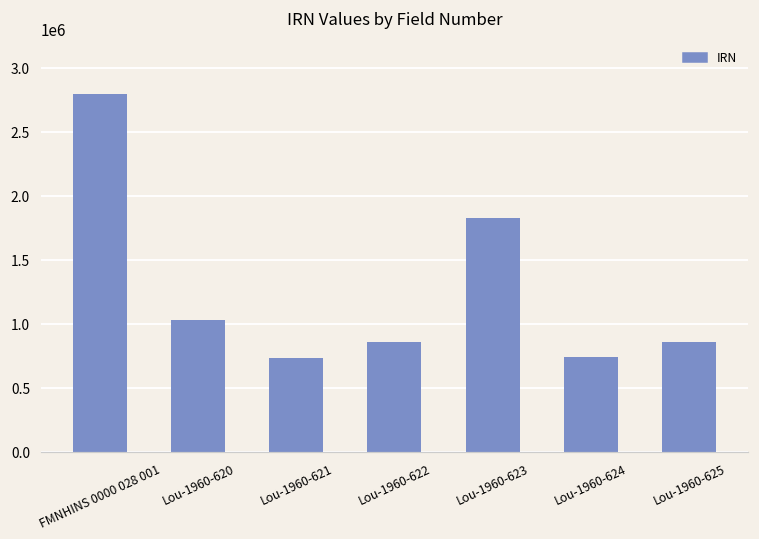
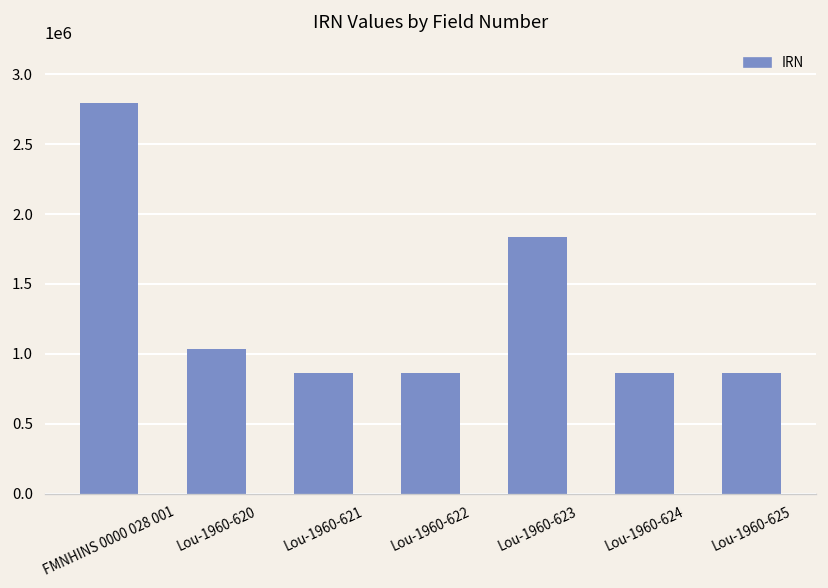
Lou-1960-621: 730000 -> 860000
Lou-1960-624: 750000 -> 860000
